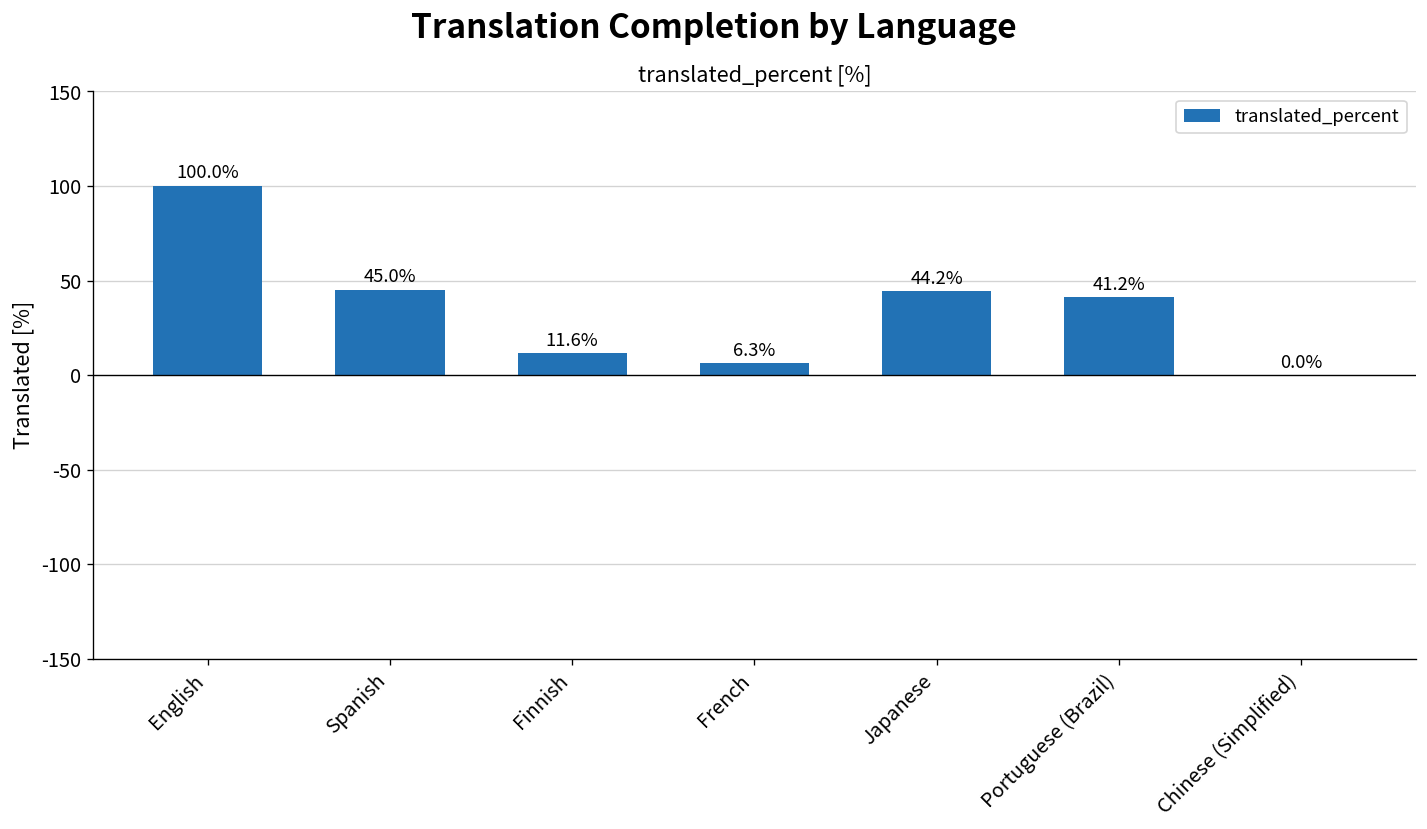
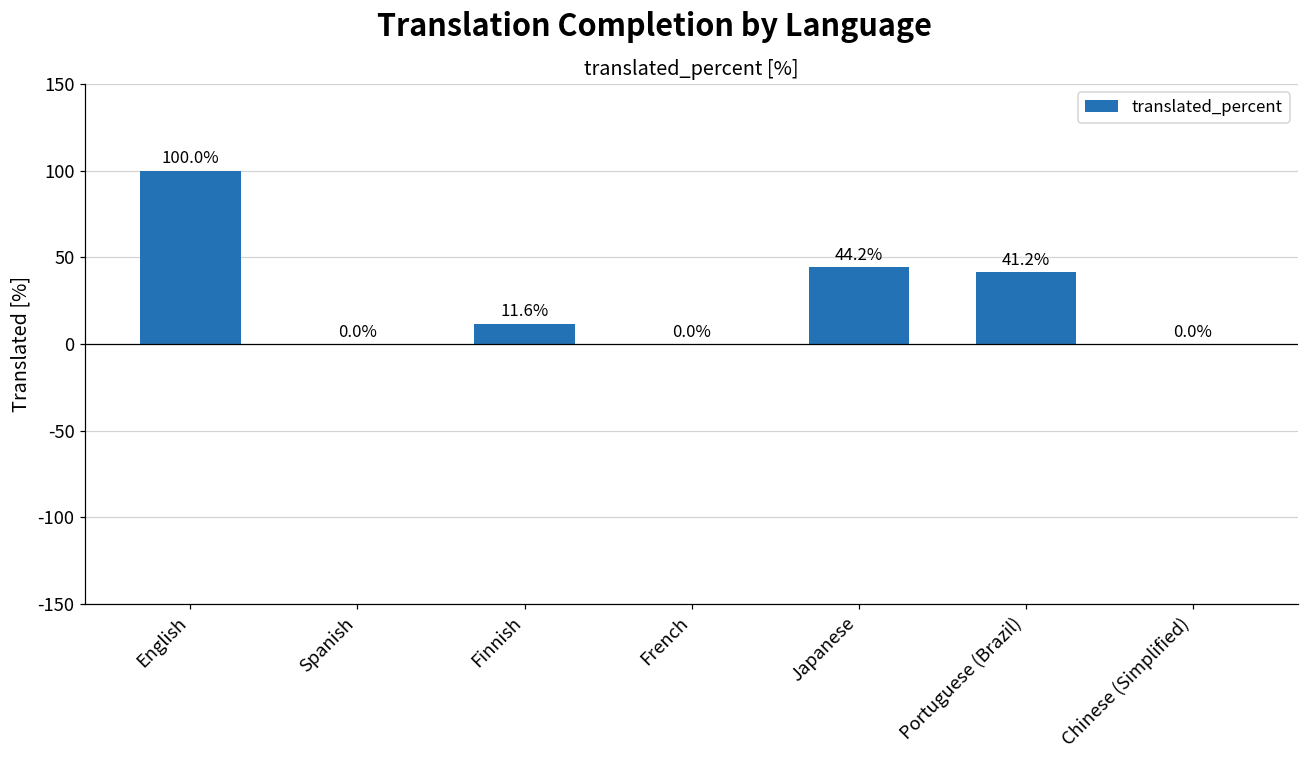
Spanish: 45.0% -> 0.0%
French: 6.3% -> 0.0%
